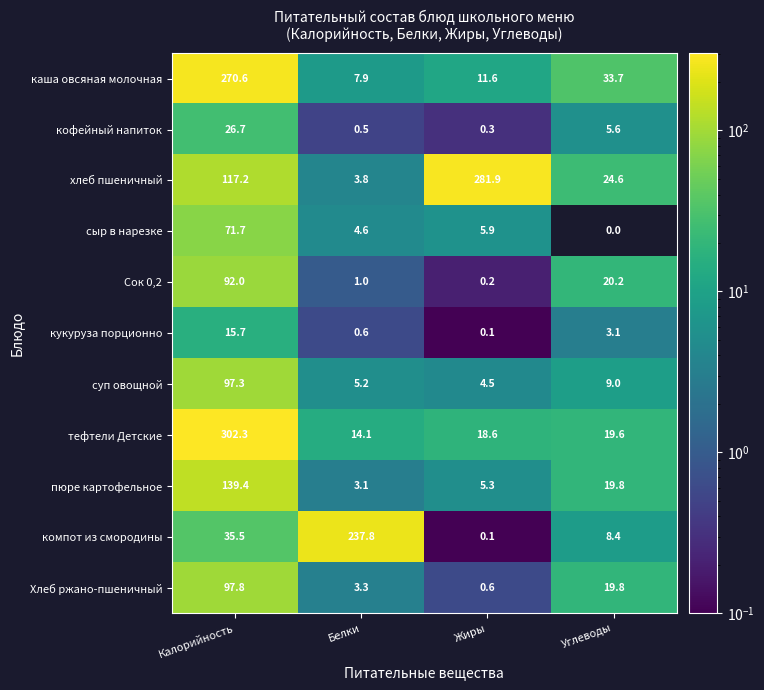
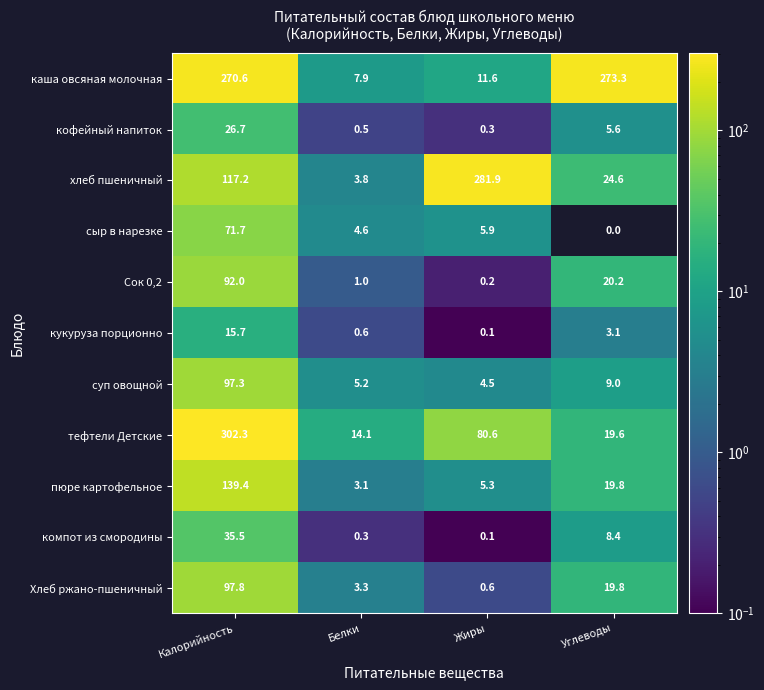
каша овсяная молочная, Углеводы: 33.7 -> 273.3
тефтели Детские, Жиры: 18.6 -> 80.6
компот из смородины, Белки: 237.8 -> 0.3
